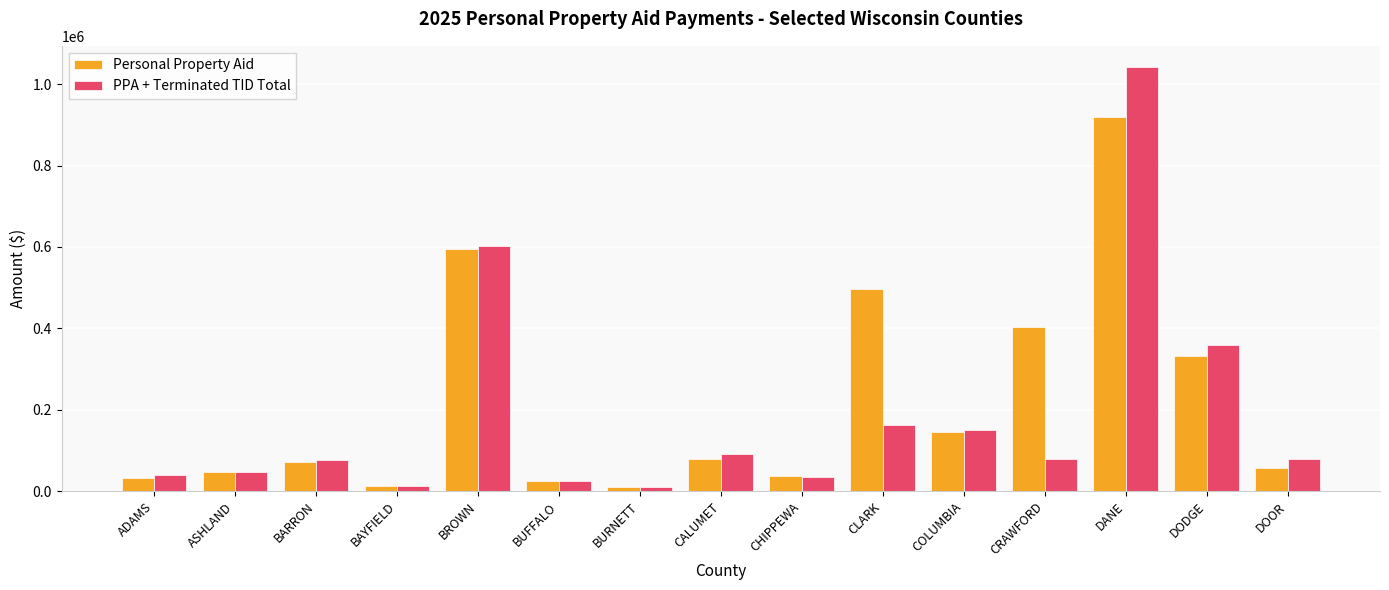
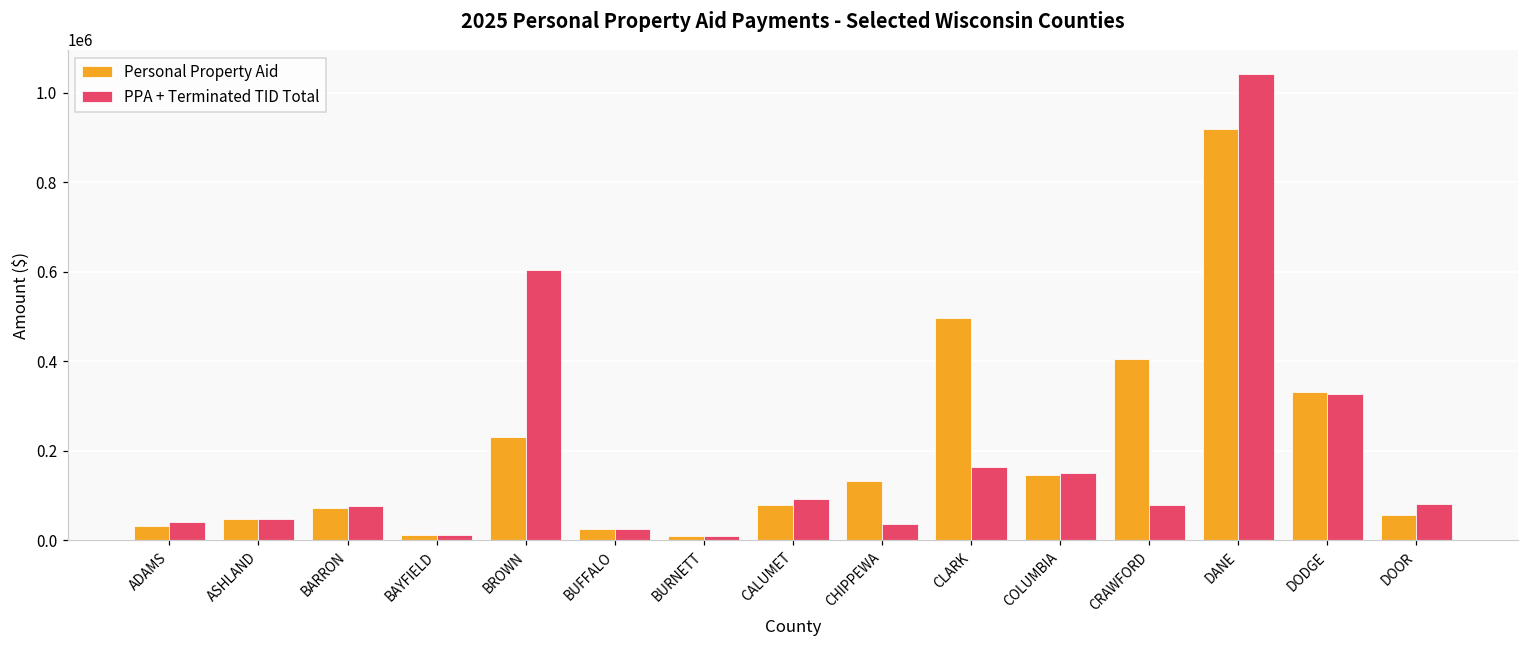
Personal Property Aid, BROWN: 600000 -> 230000
Personal Property Aid, CHIPPEWA: 40000 -> 130000
PPA + Terminated TID Total, DODGE: 360000 -> 330000
